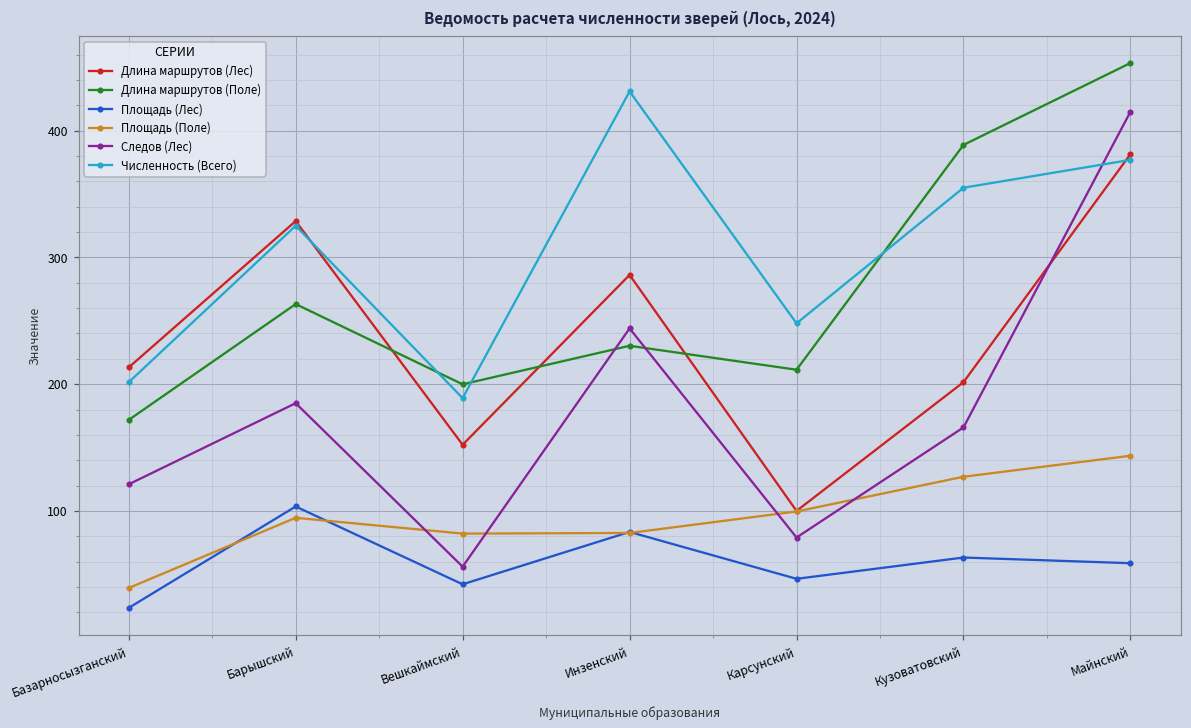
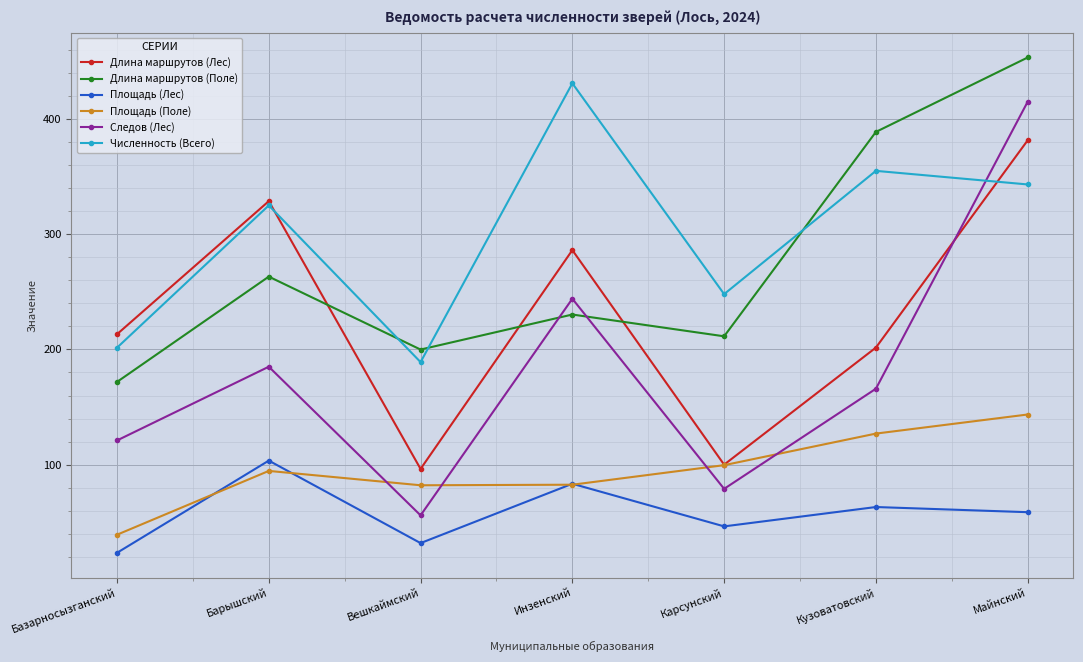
Длина маршрутов (Лес), Вешкаймский: 152 -> 96
Площадь (Лес), Вешкаймский: 42 -> 32
Численность (Всего), Майнский: 377 -> 343
